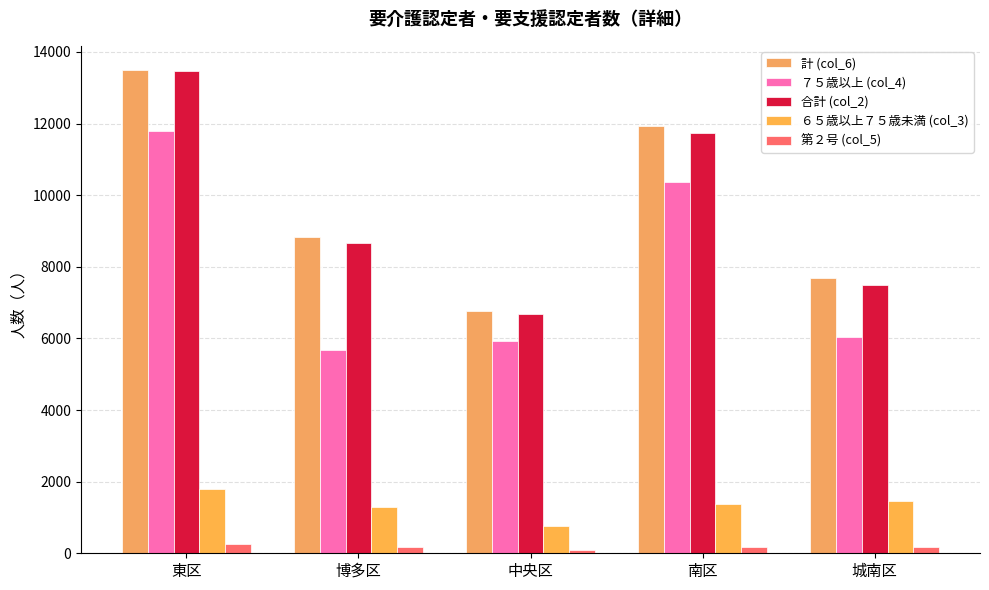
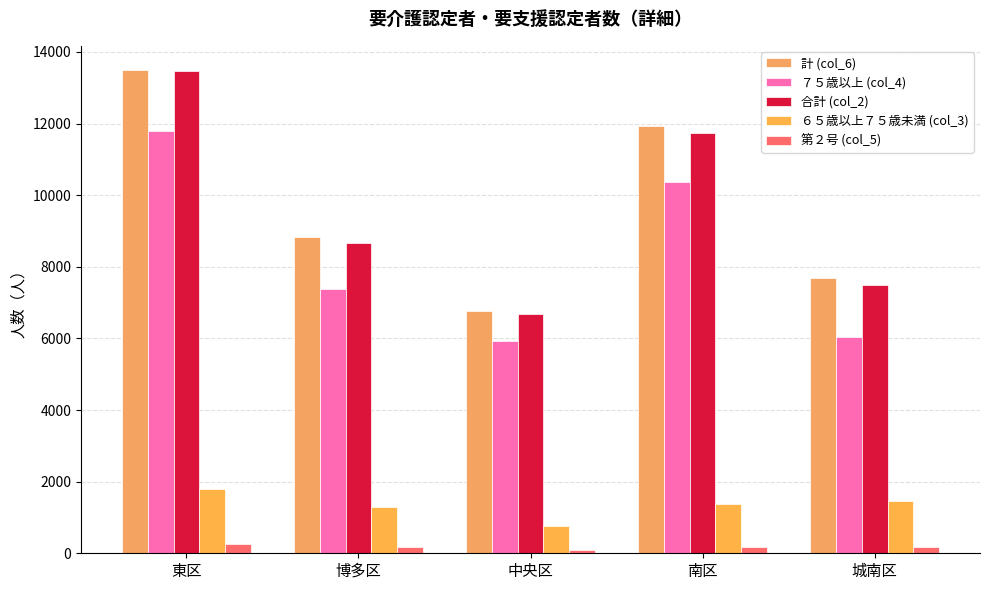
７５歳以上 (col_4), 博多区: 5700 -> 7400
